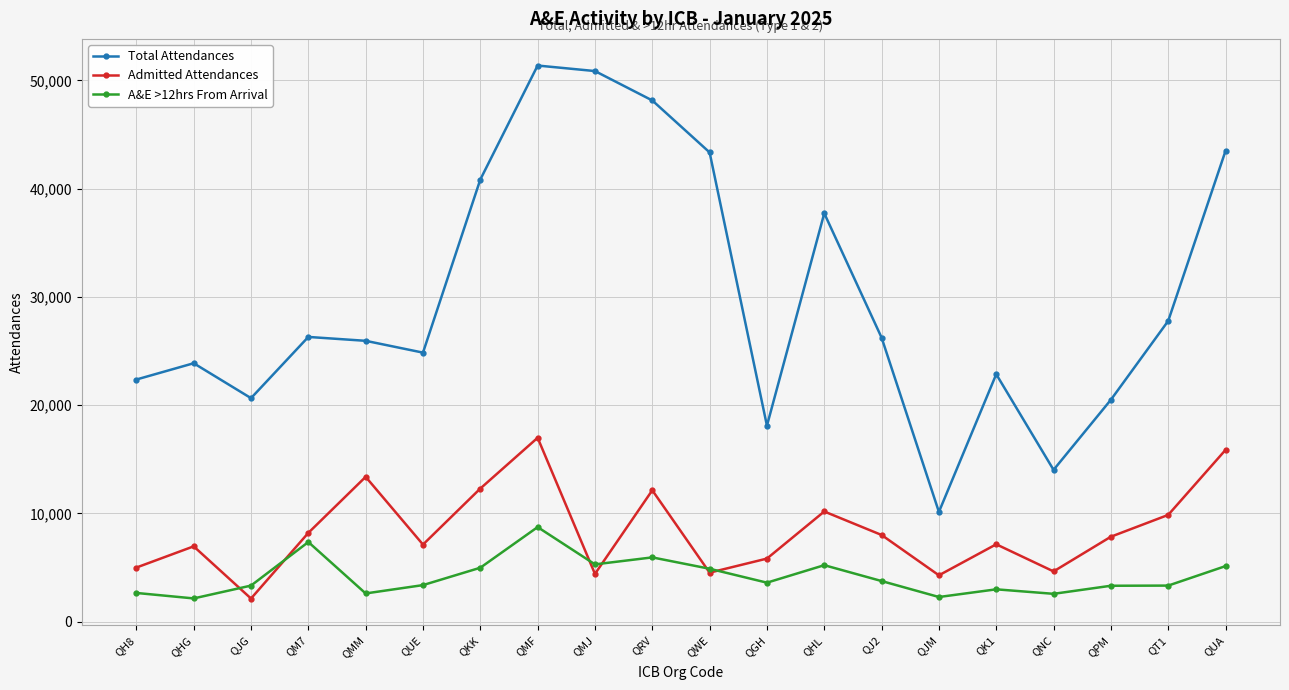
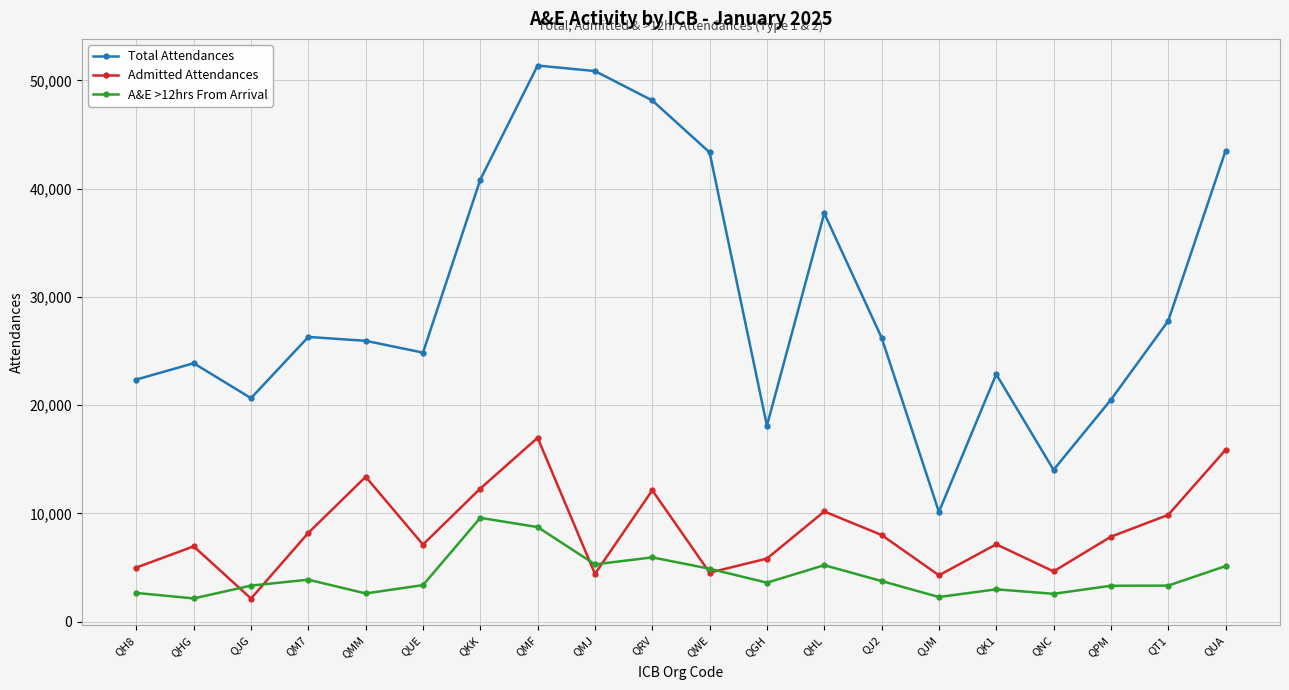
A&E >12hrs From Arrival, QM7: 7,400 -> 3,900
A&E >12hrs From Arrival, QKK: 5,000 -> 9,600
